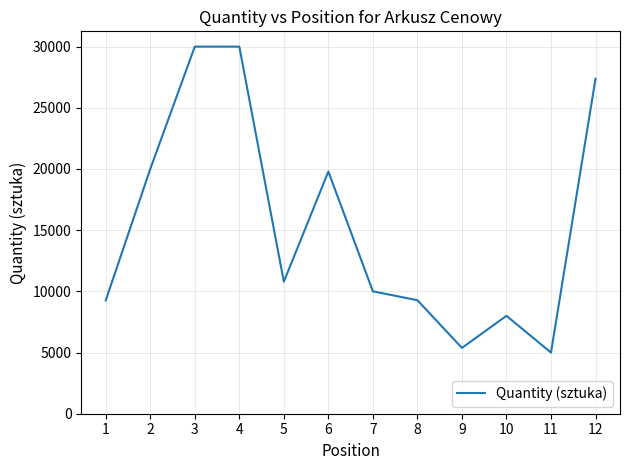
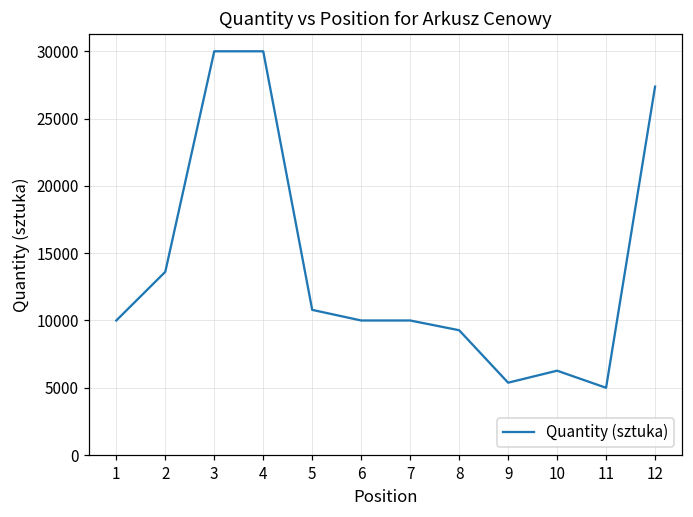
1: 9300 -> 10000
2: 20000 -> 13600
6: 19800 -> 10000
10: 8000 -> 6300
